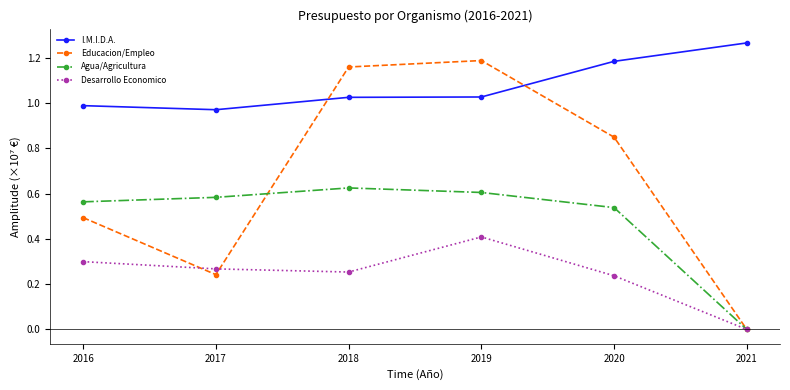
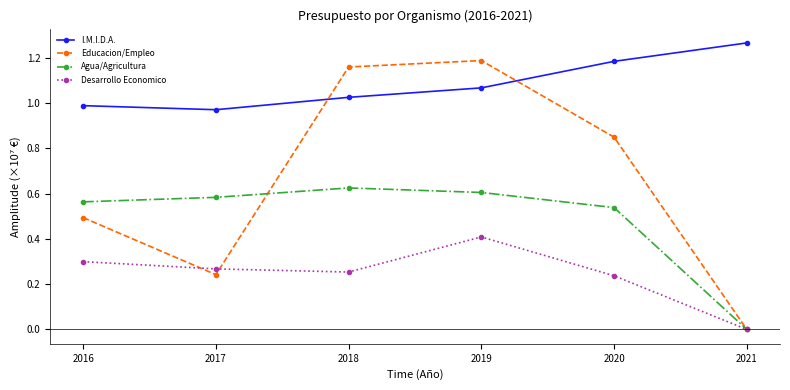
I.M.I.D.A., 2019: 1.03 -> 1.07
